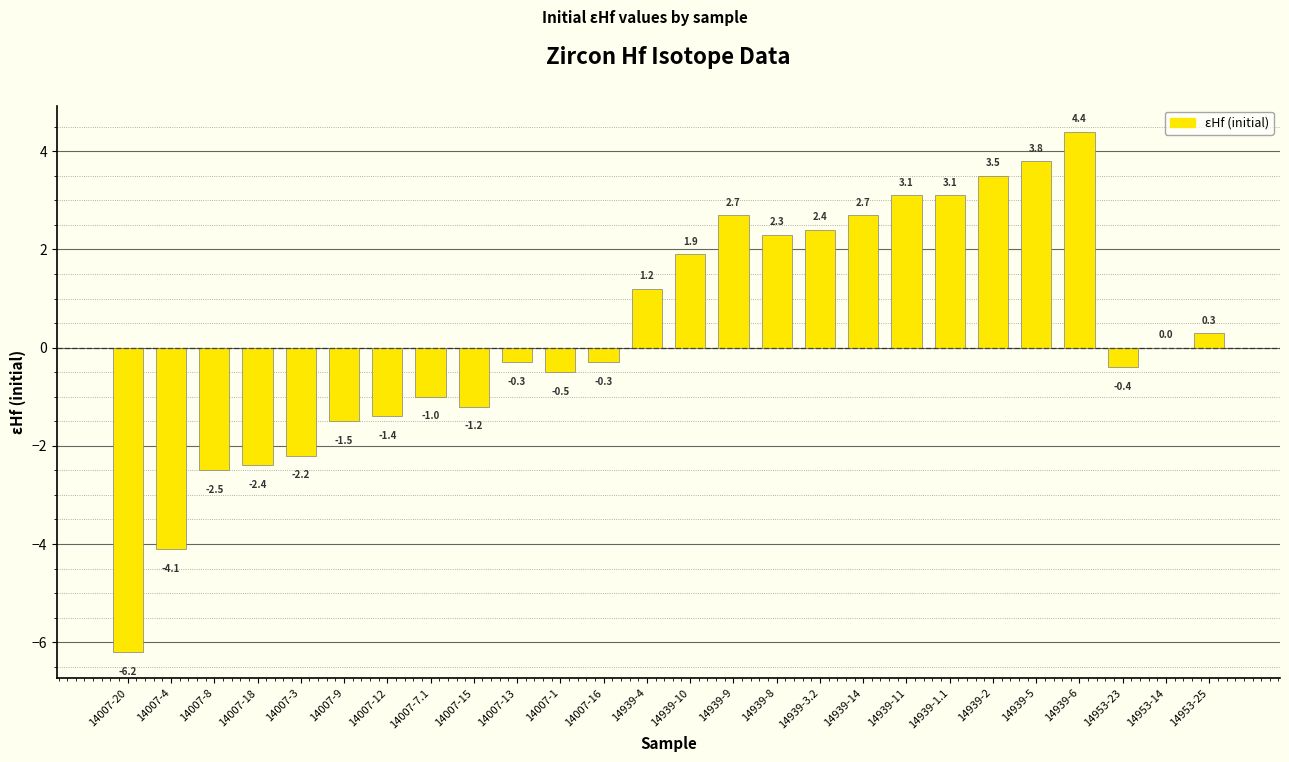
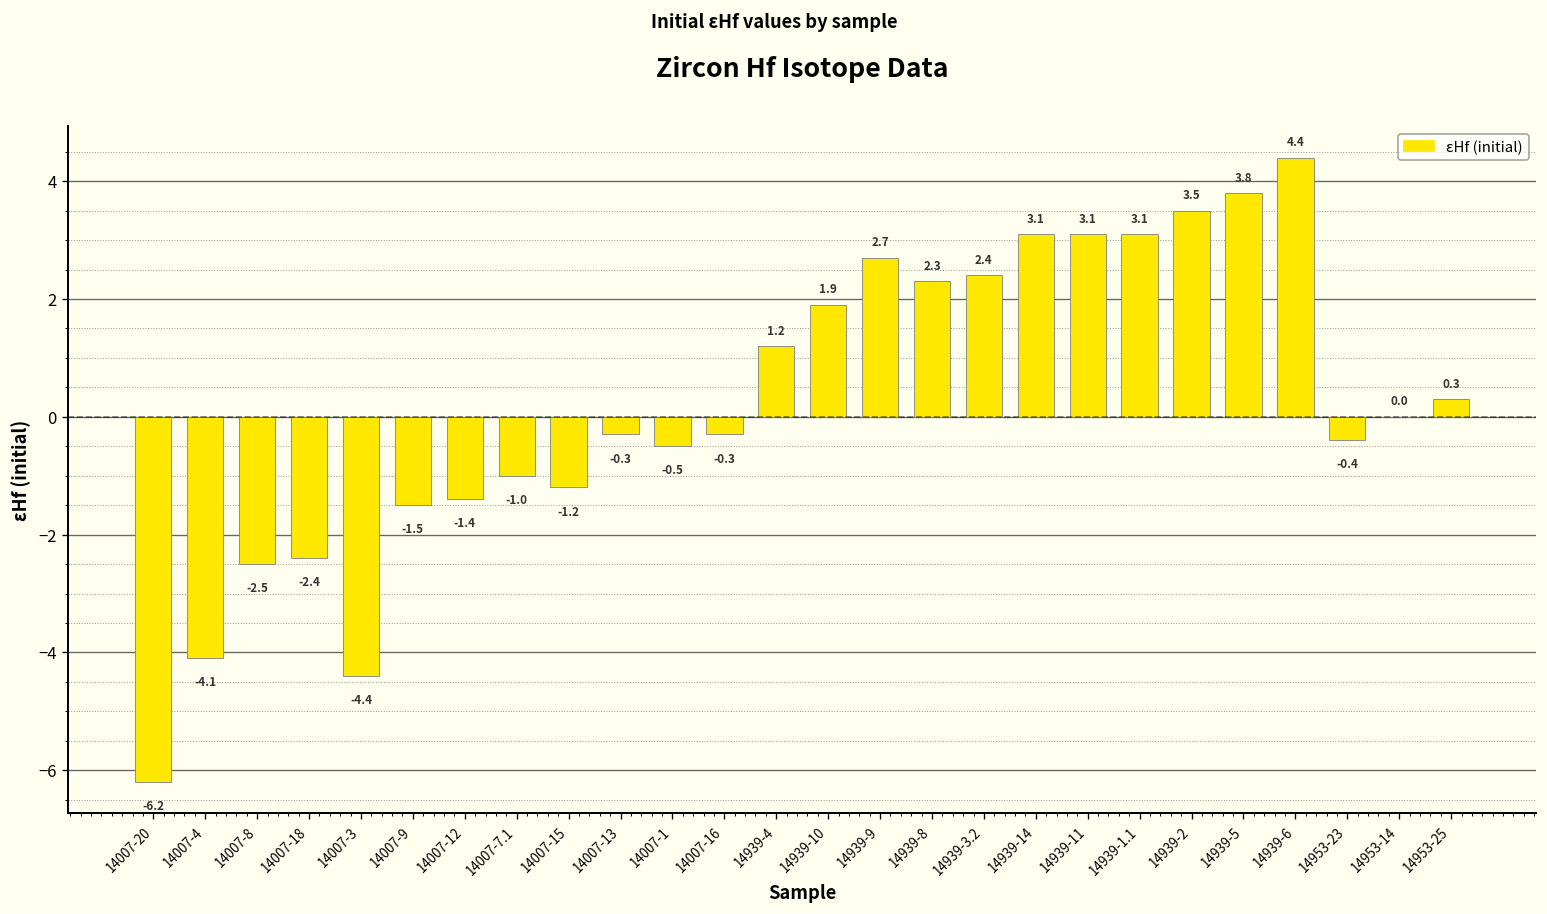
14007-3: -2.2 -> -4.4
14939-14: 2.7 -> 3.1
